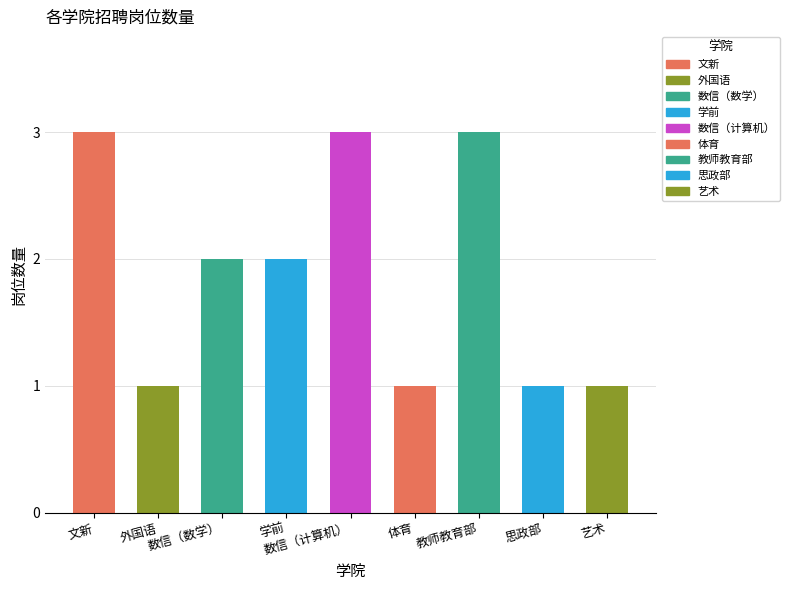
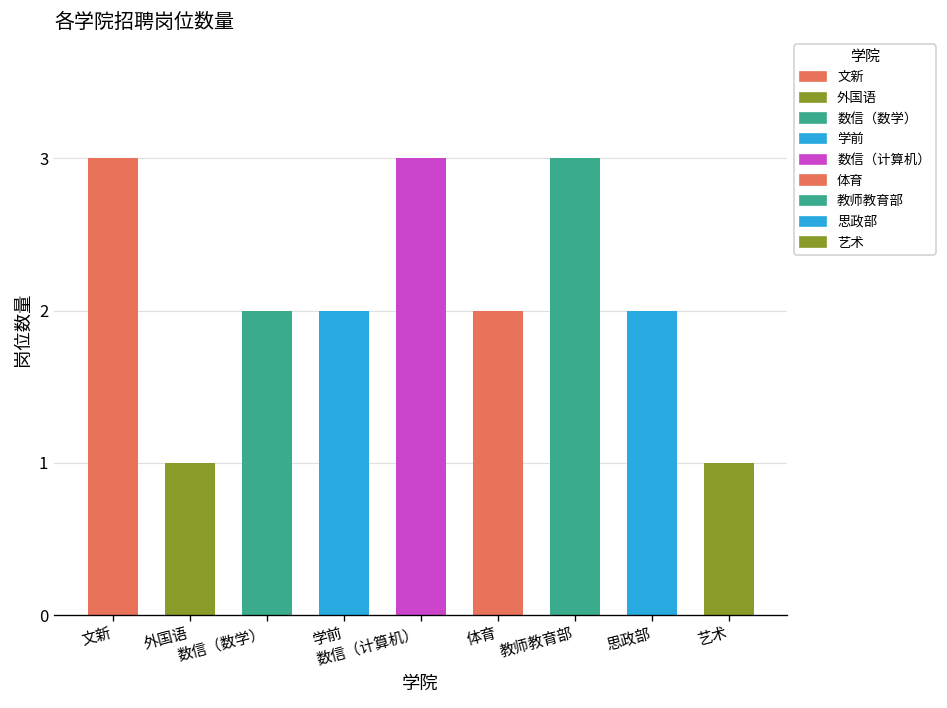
体育: 1 -> 2
思政部: 1 -> 2
